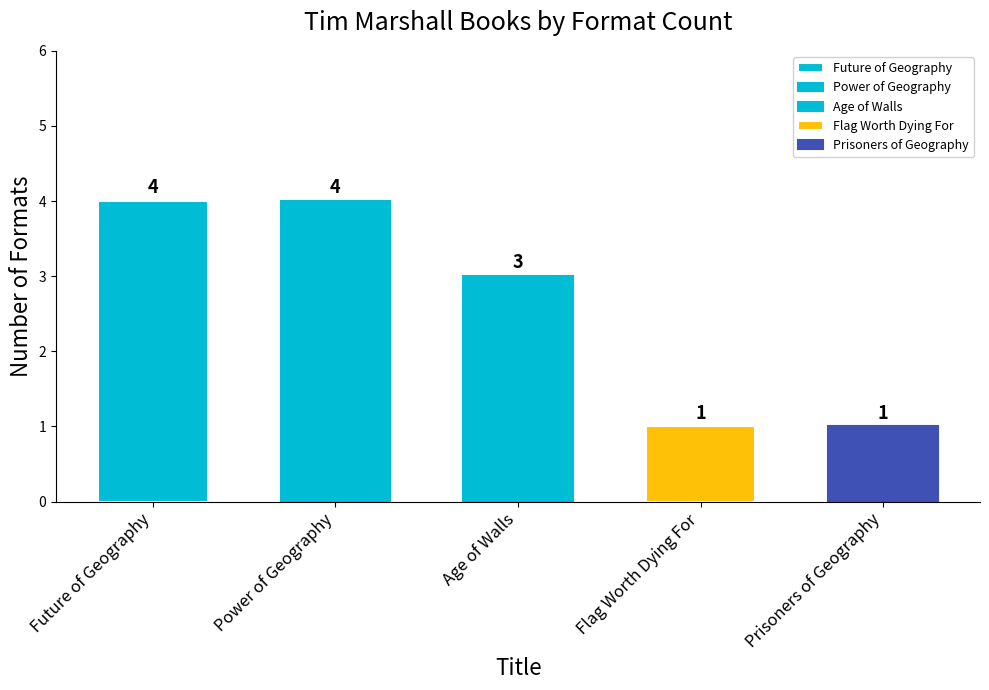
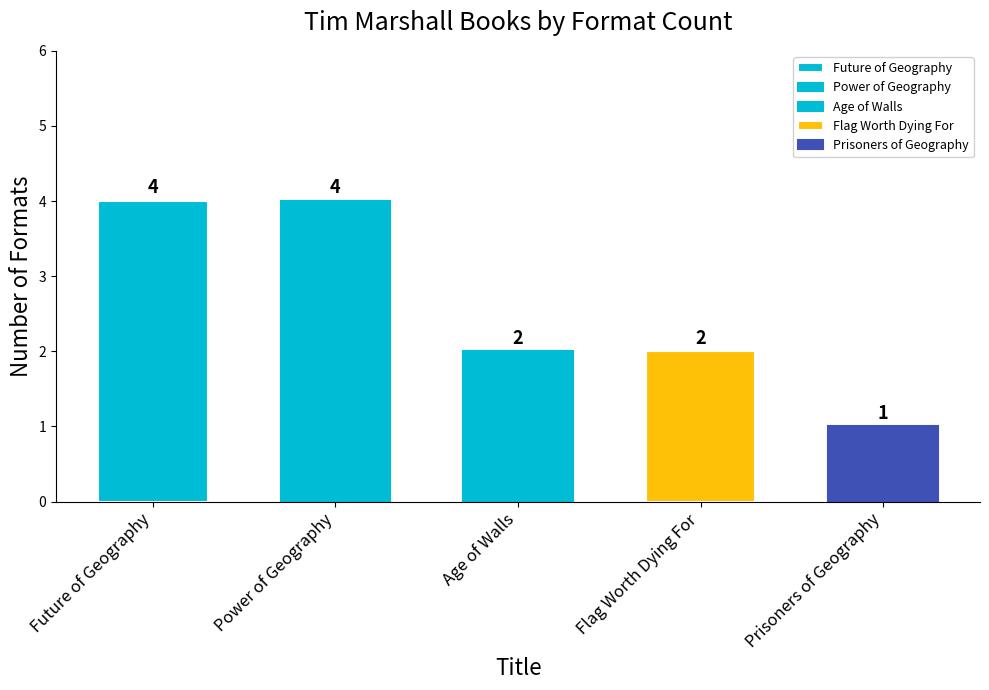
Age of Walls: 3 -> 2
Flag Worth Dying For: 1 -> 2
